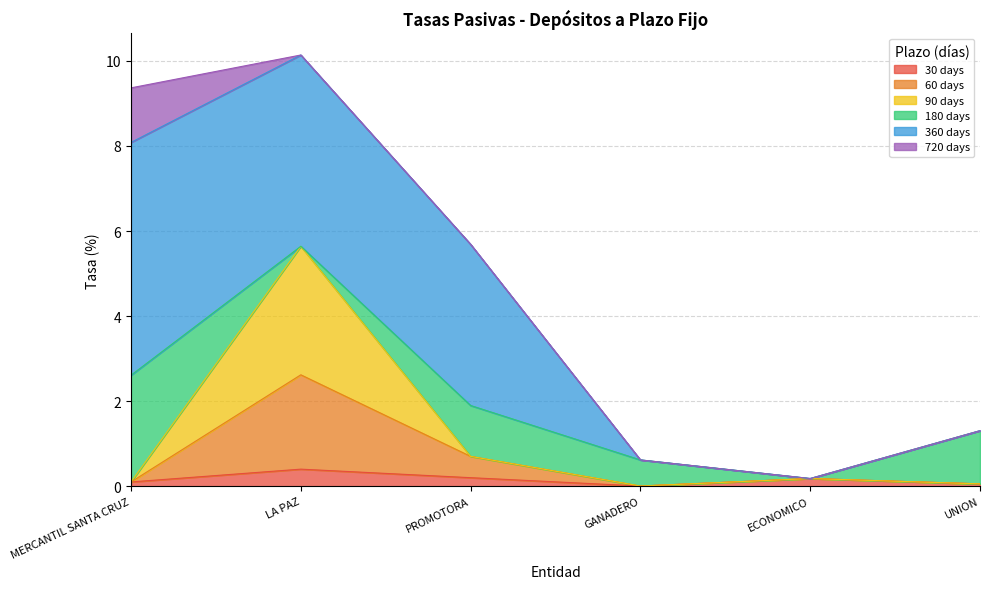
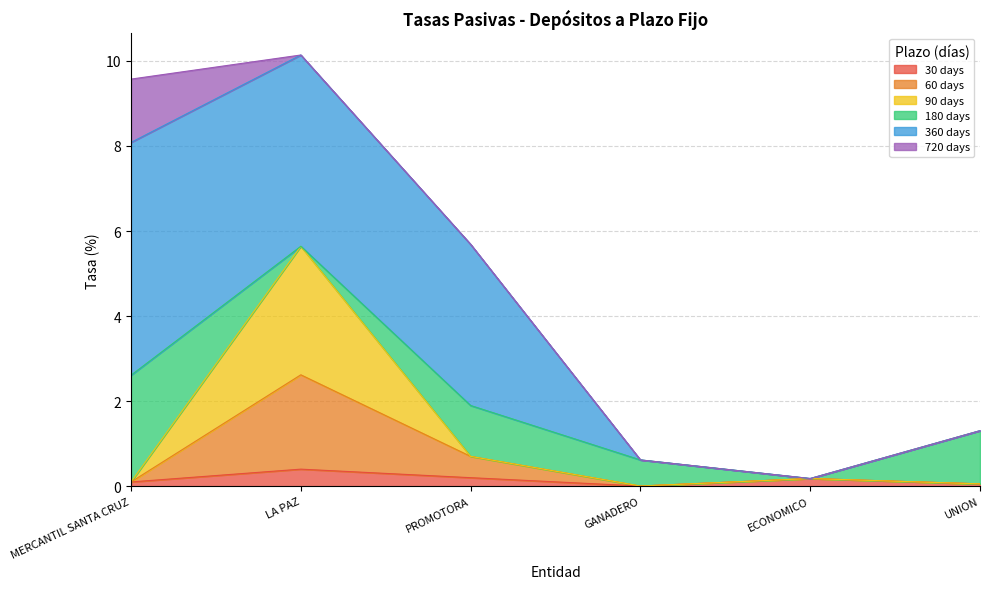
720 days, MERCANTIL SANTA CRUZ: 1.3 -> 1.5
